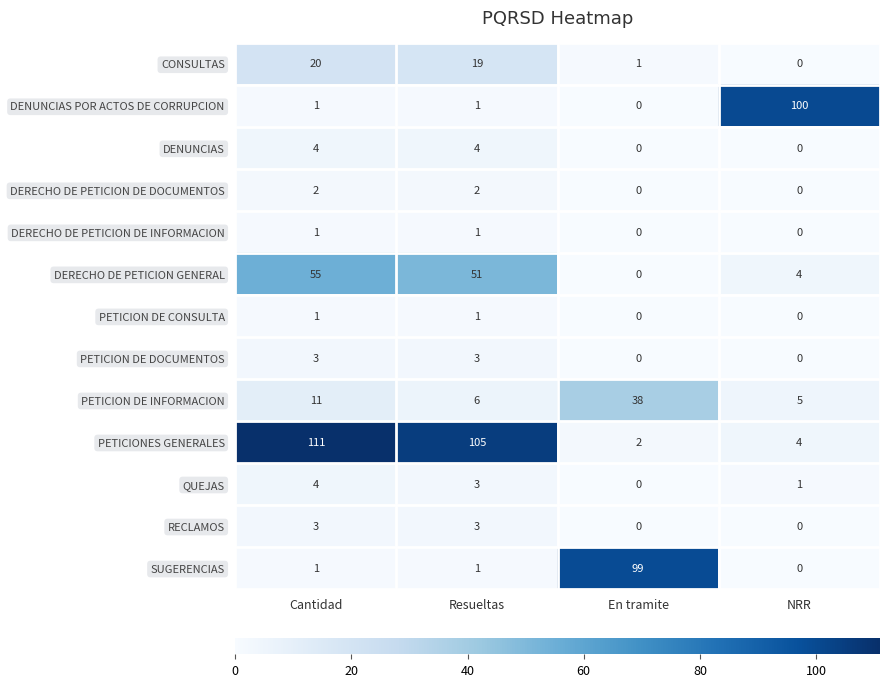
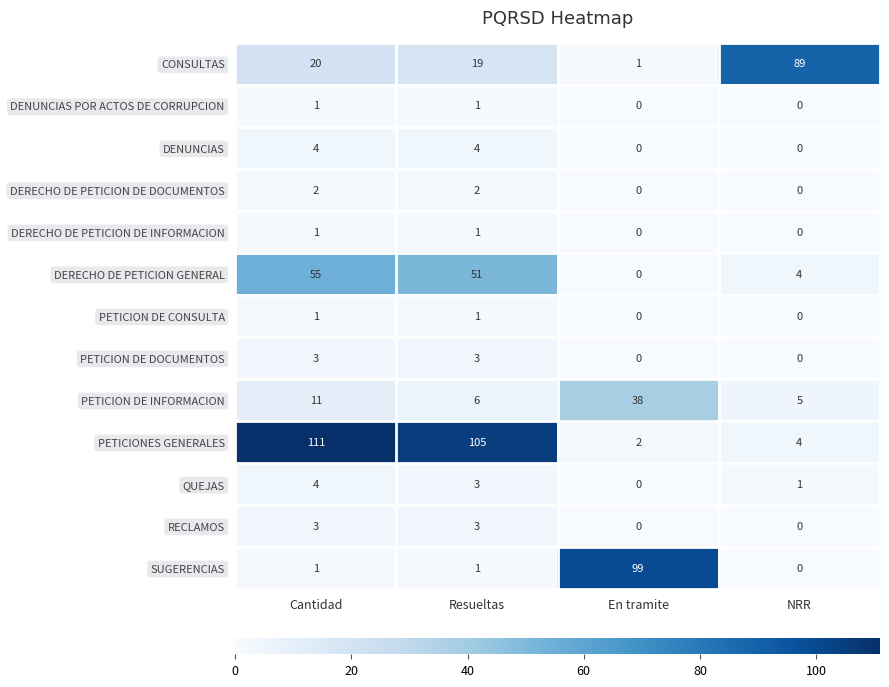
CONSULTAS, NRR: 0 -> 89
DENUNCIAS POR ACTOS DE CORRUPCION, NRR: 100 -> 0
